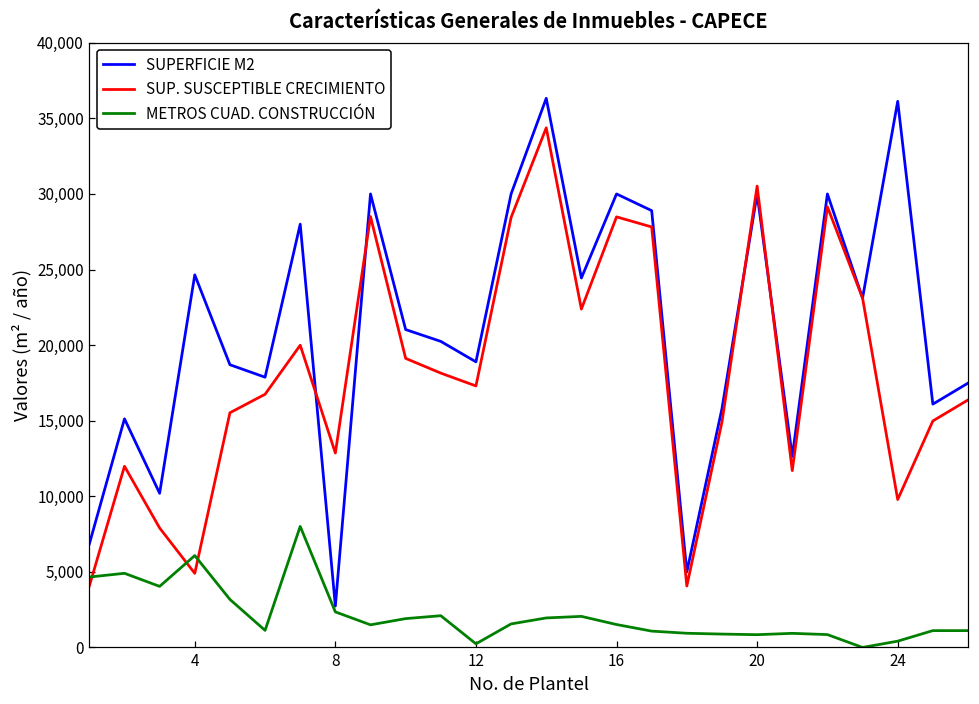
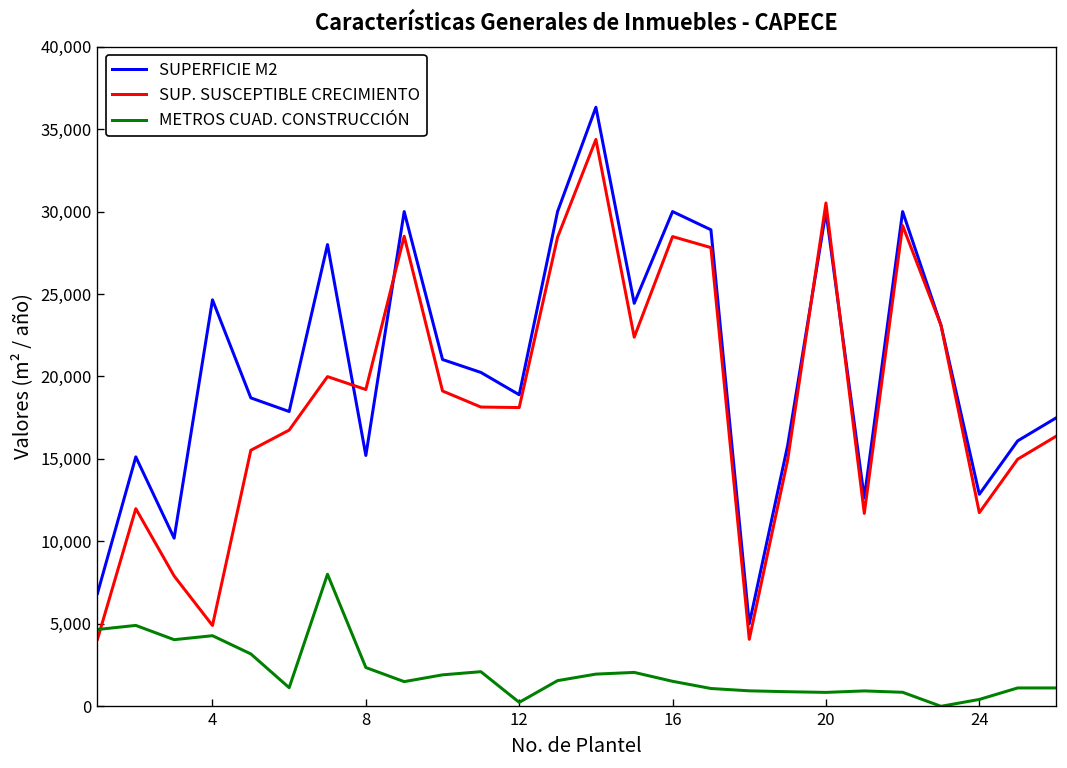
METROS CUAD. CONSTRUCCIÓN, 4: 6,100 -> 4,300
SUPERFICIE M2, 8: 2,700 -> 15,200
SUP. SUSCEPTIBLE CRECIMIENTO, 8: 12,900 -> 19,200
SUP. SUSCEPTIBLE CRECIMIENTO, 12: 17,300 -> 18,100
SUPERFICIE M2, 24: 36,100 -> 12,900
SUP. SUSCEPTIBLE CRECIMIENTO, 24: 9,800 -> 11,700
